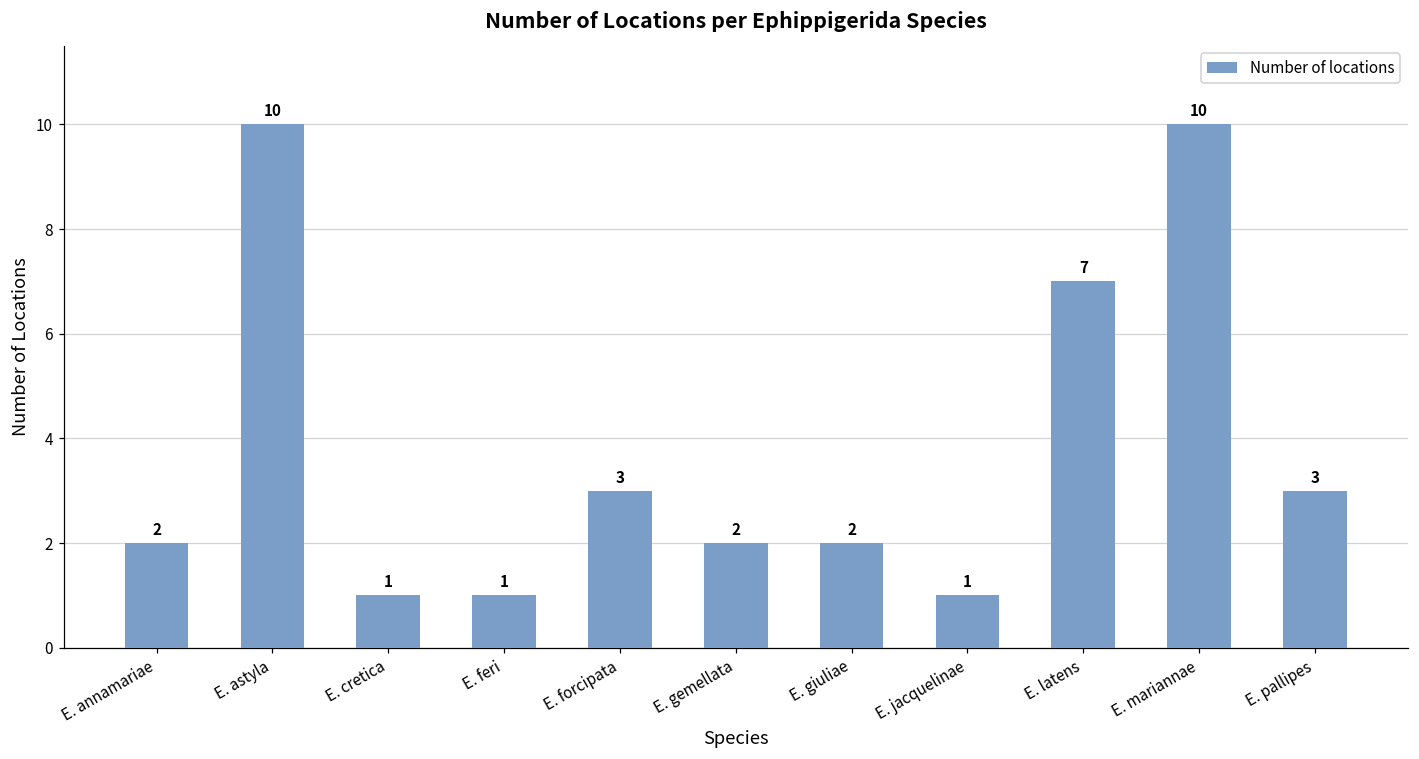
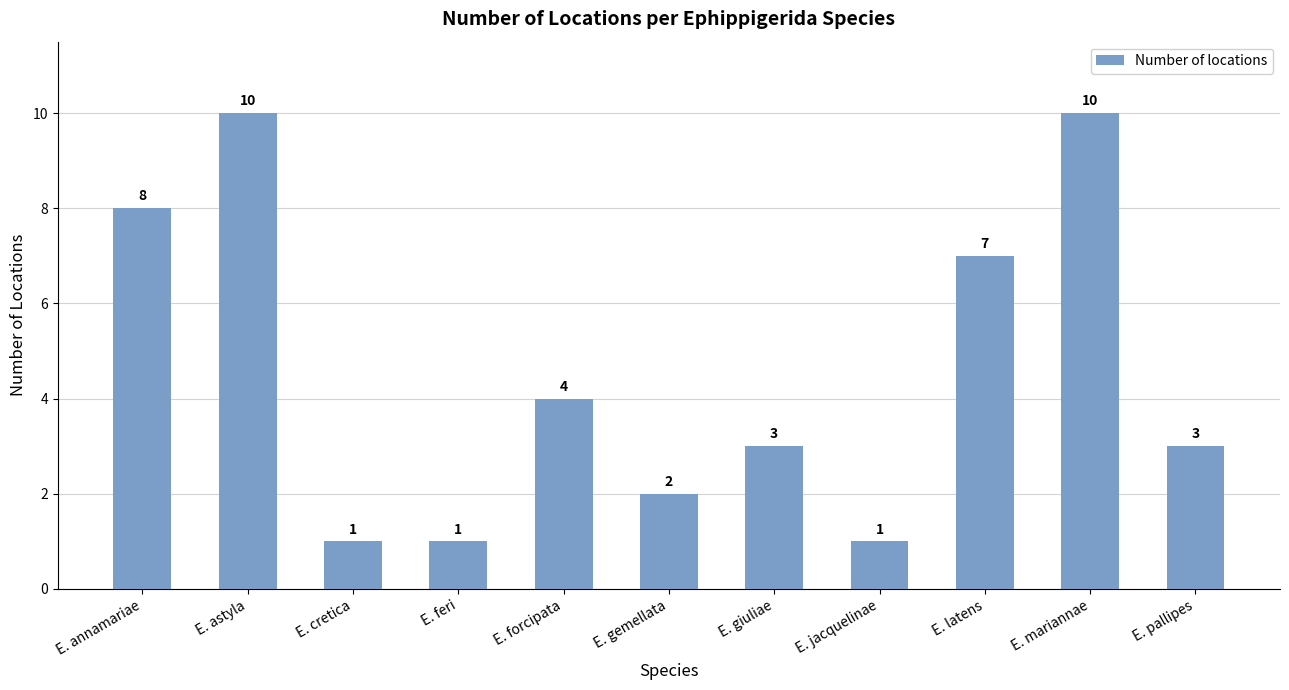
E. annamariae: 2 -> 8
E. forcipata: 3 -> 4
E. giuliae: 2 -> 3
